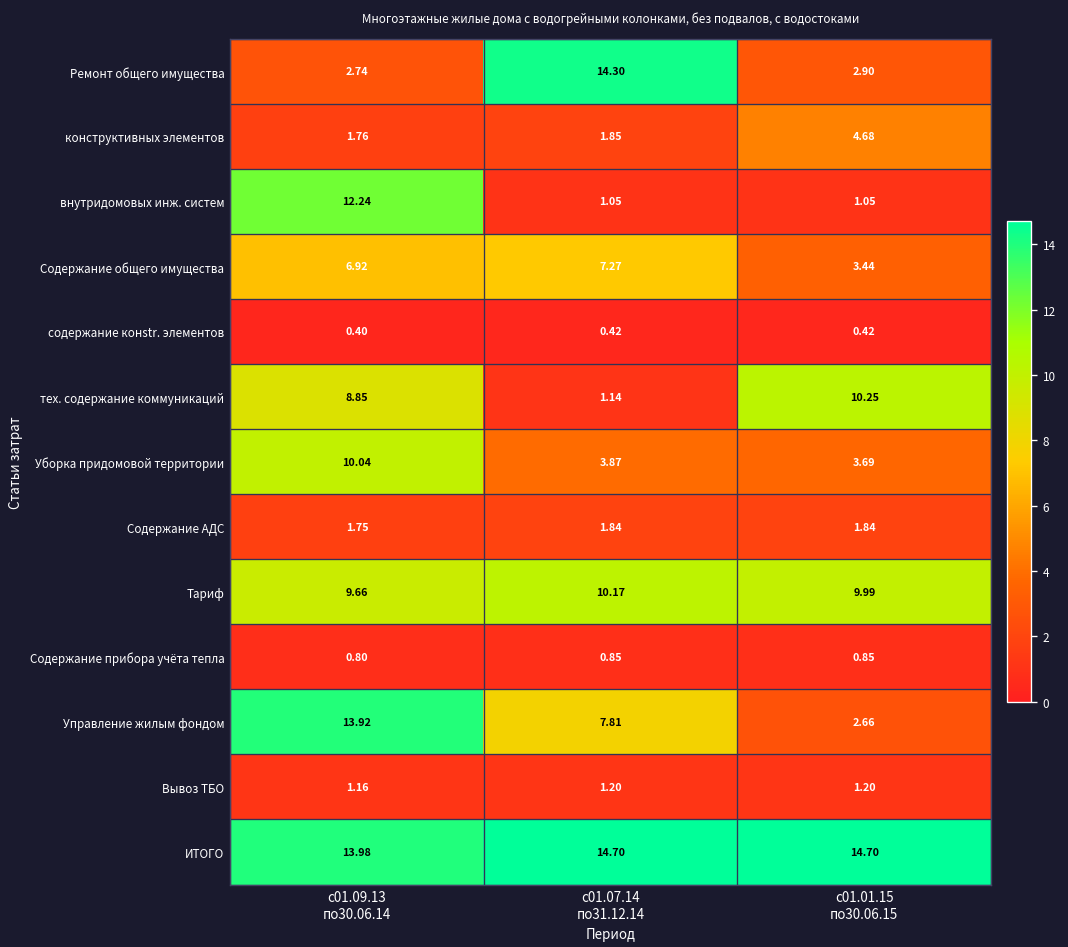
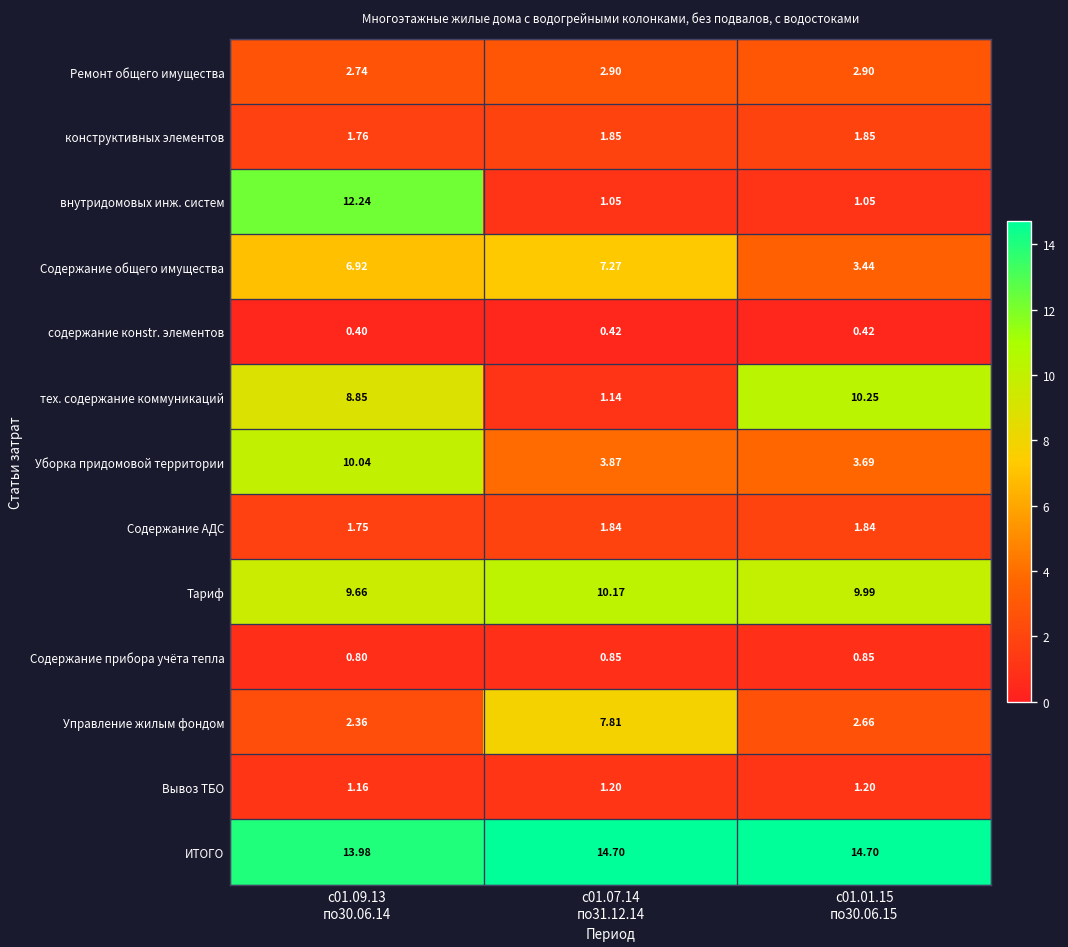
Ремонт общего имущества, с01.07.14 по31.12.14: 14.30 -> 2.90
конструктивных элементов, с01.01.15 по30.06.15: 4.68 -> 1.85
Управление жилым фондом, с01.09.13 по30.06.14: 13.92 -> 2.36
